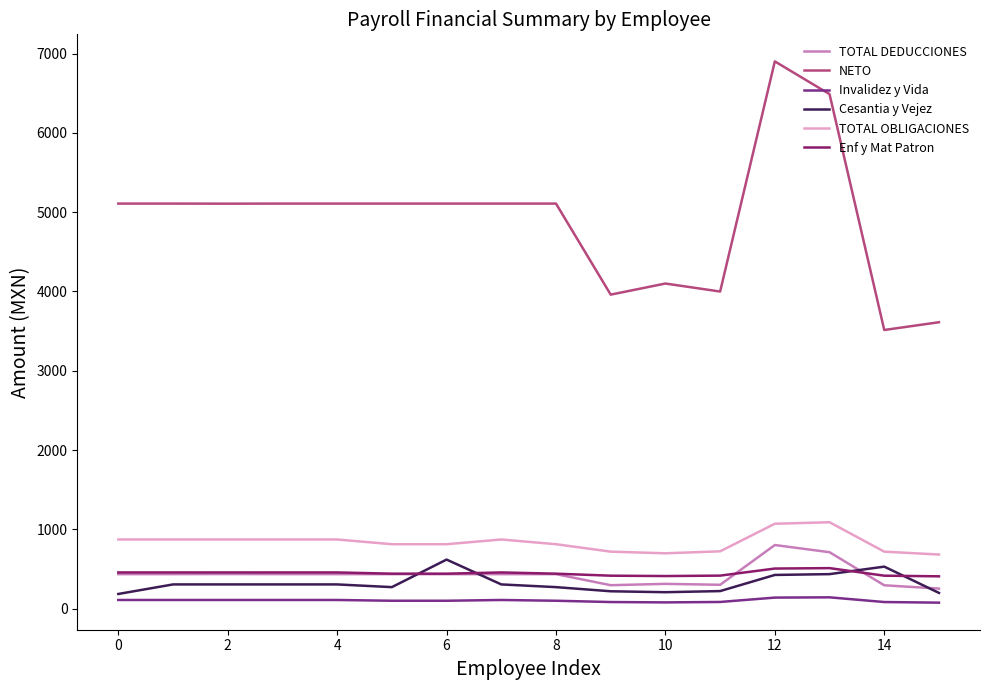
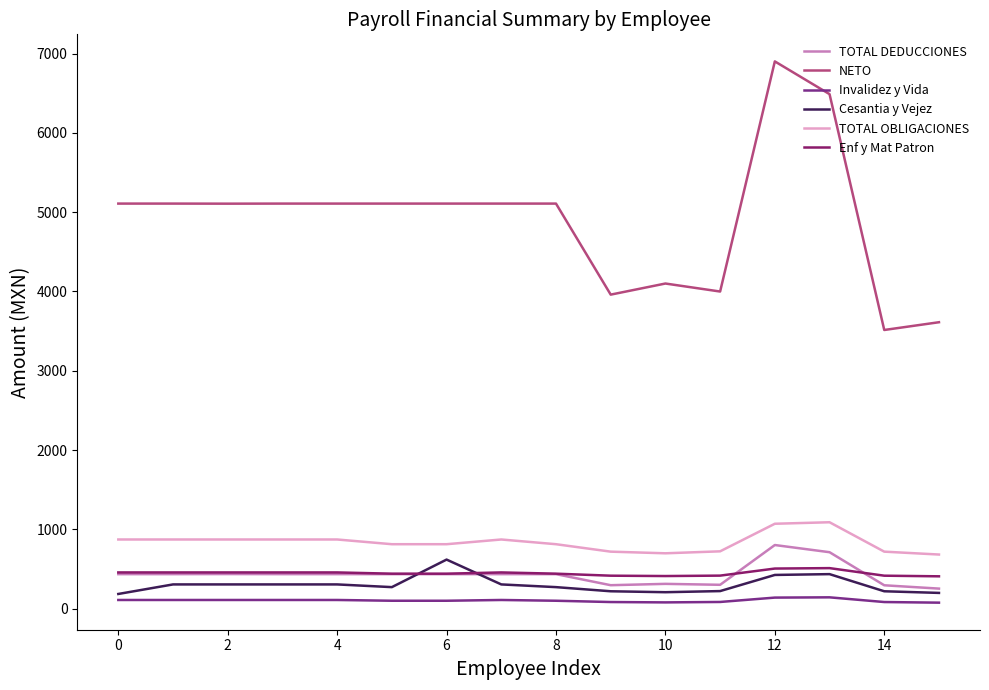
Cesantia y Vejez, 14: 500 -> 200
